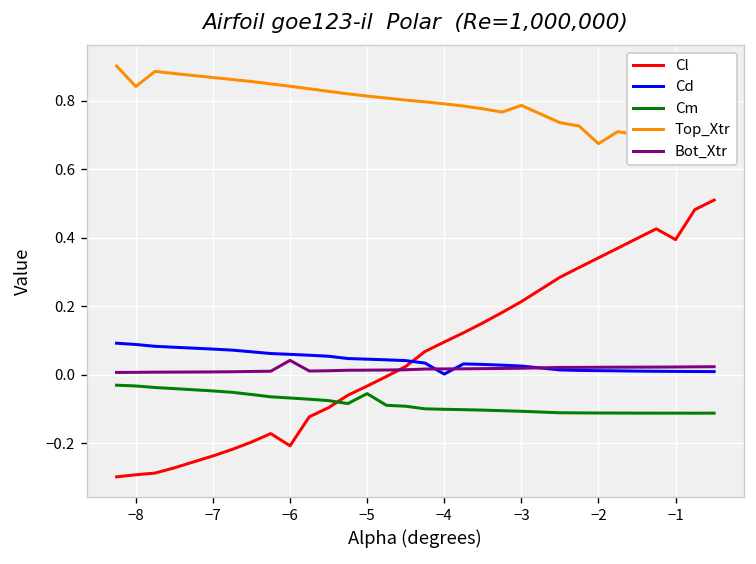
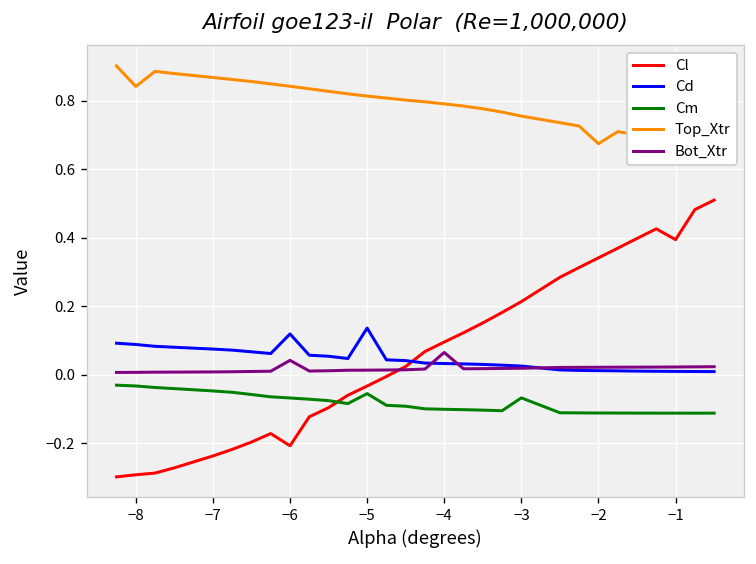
Cd, −6: 0.06 -> 0.12
Cd, −5: 0.05 -> 0.14
Cd, −4: 0.00 -> 0.03
Bot_Xtr, −4: 0.02 -> 0.06
Cm, −3: -0.11 -> -0.07
Top_Xtr, −3: 0.79 -> 0.76
